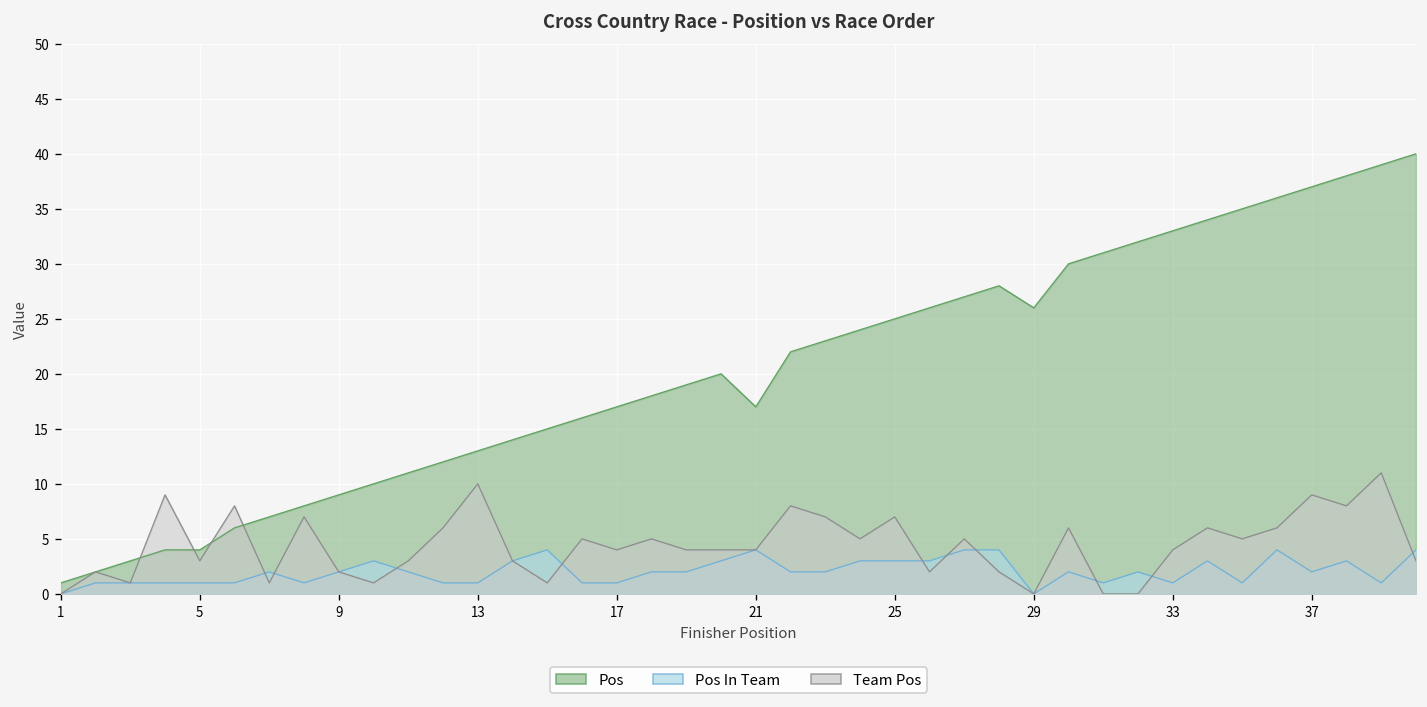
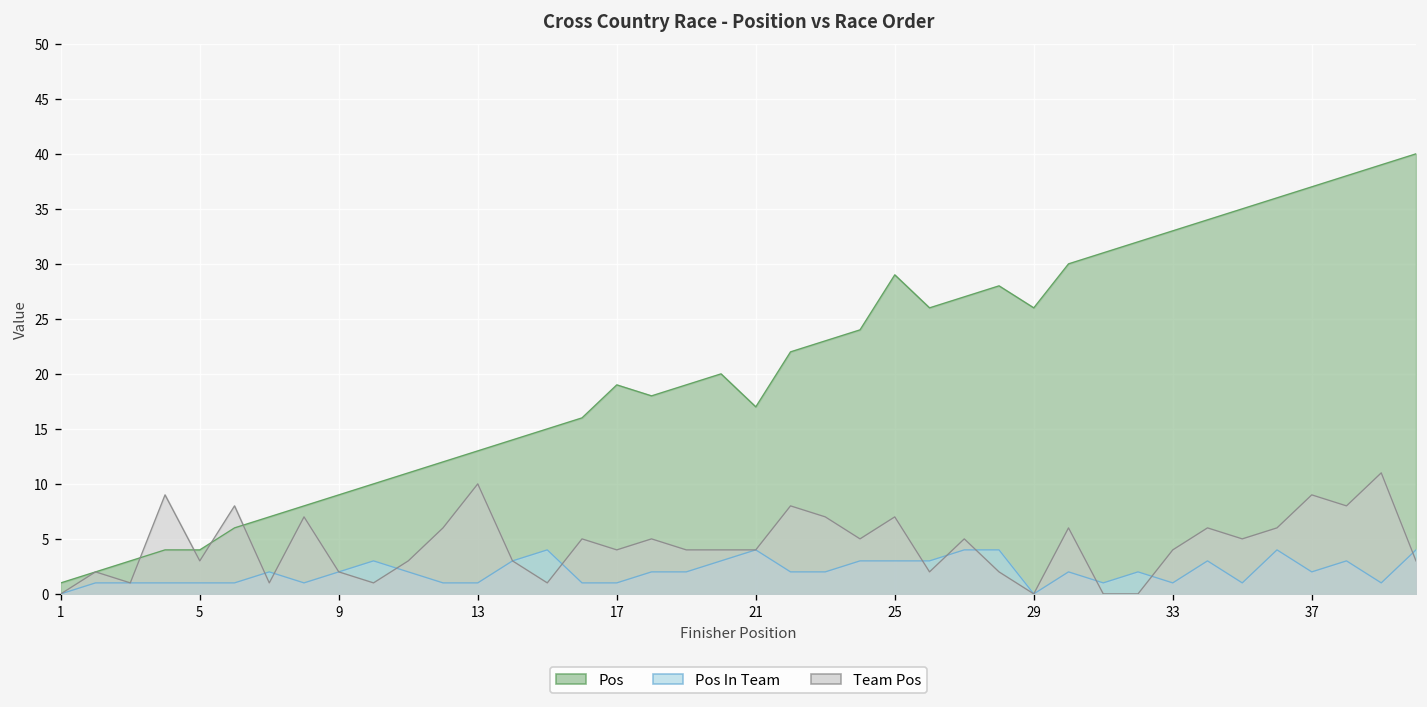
Pos, 17: 17 -> 19
Pos, 25: 25 -> 29
